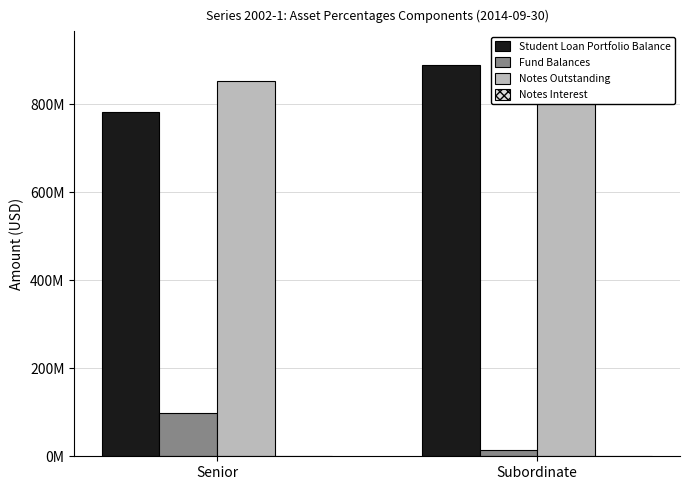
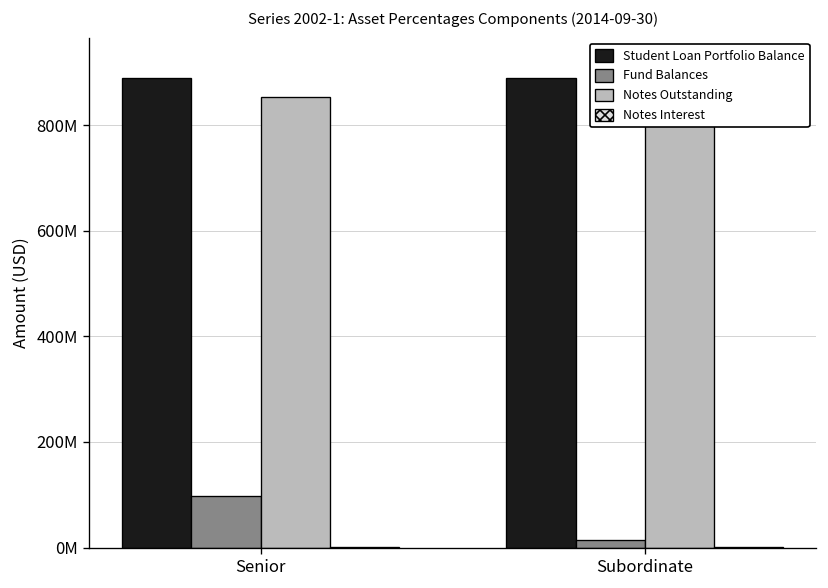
Student Loan Portfolio Balance, Senior: 780000000 -> 890000000
